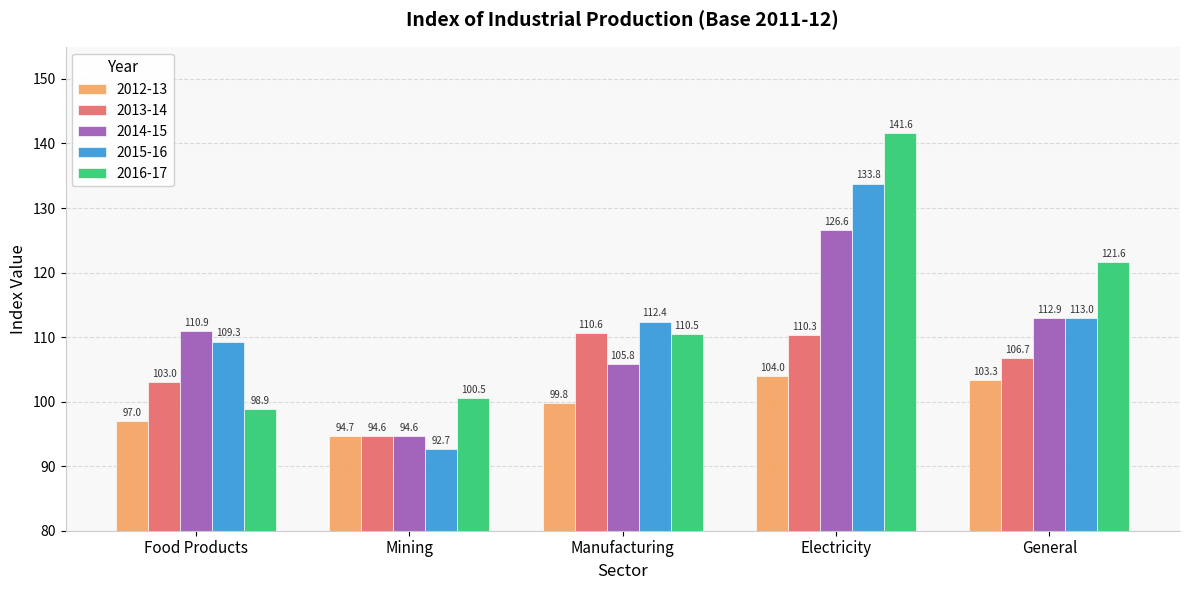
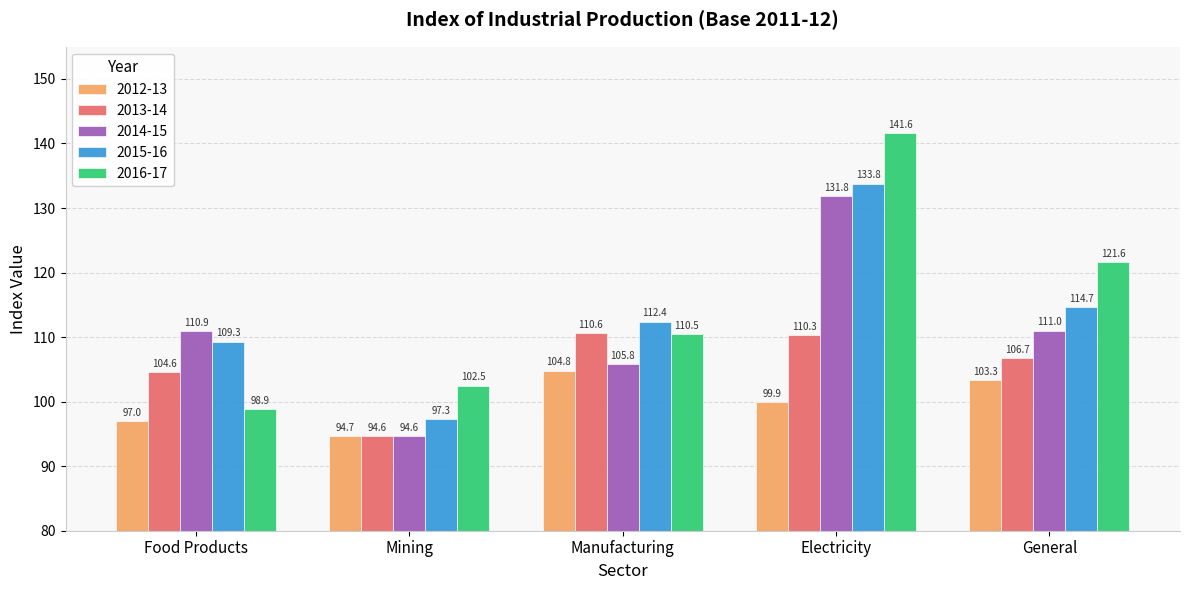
2013-14, Food Products: 103.0 -> 104.6
2015-16, Mining: 92.7 -> 97.3
2016-17, Mining: 100.5 -> 102.5
2012-13, Manufacturing: 99.8 -> 104.8
2012-13, Electricity: 104.0 -> 99.9
2014-15, Electricity: 126.6 -> 131.8
2014-15, General: 112.9 -> 111.0
2015-16, General: 113.0 -> 114.7
